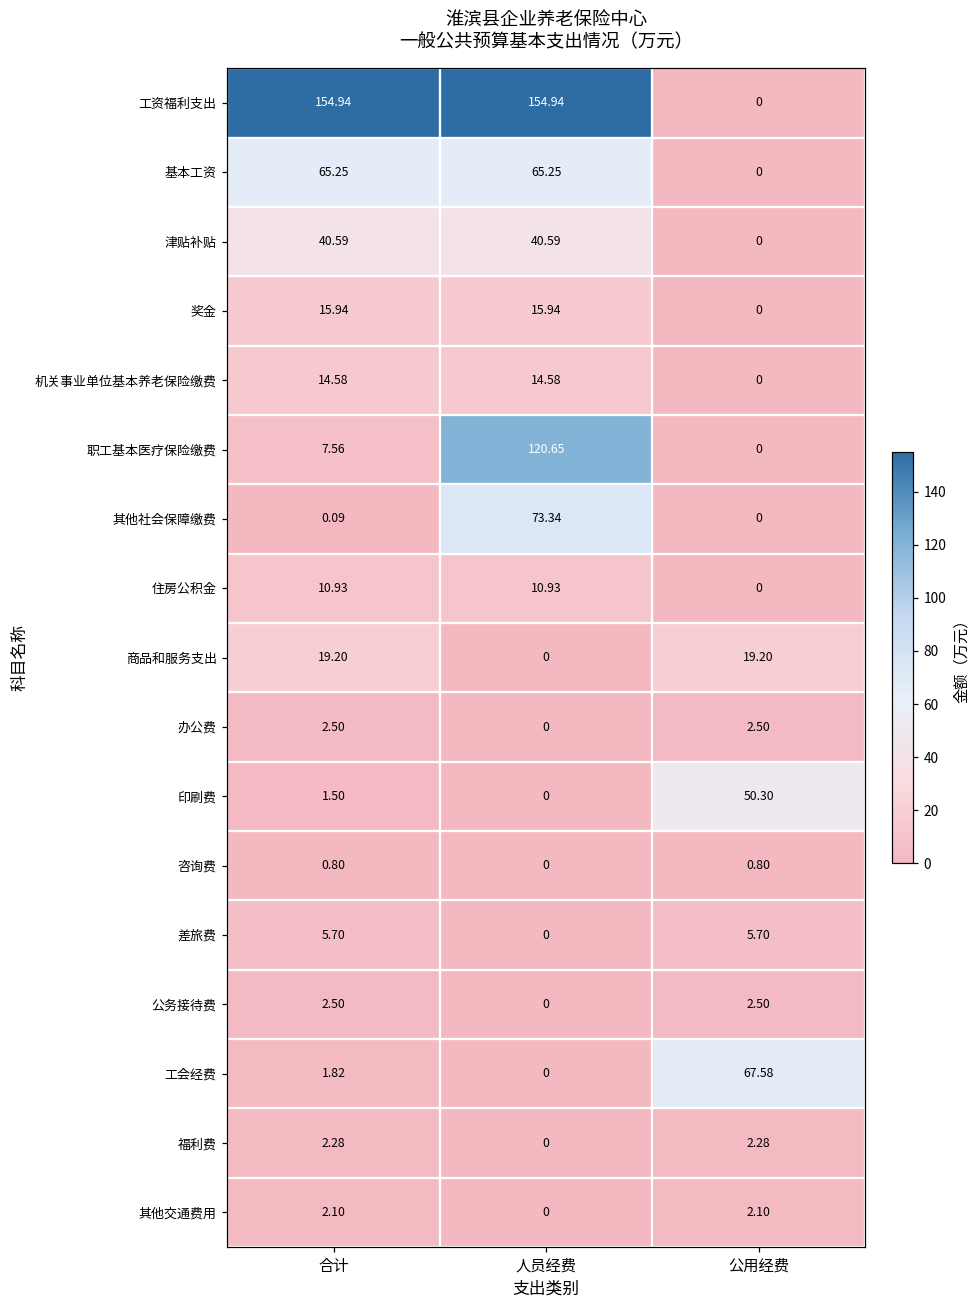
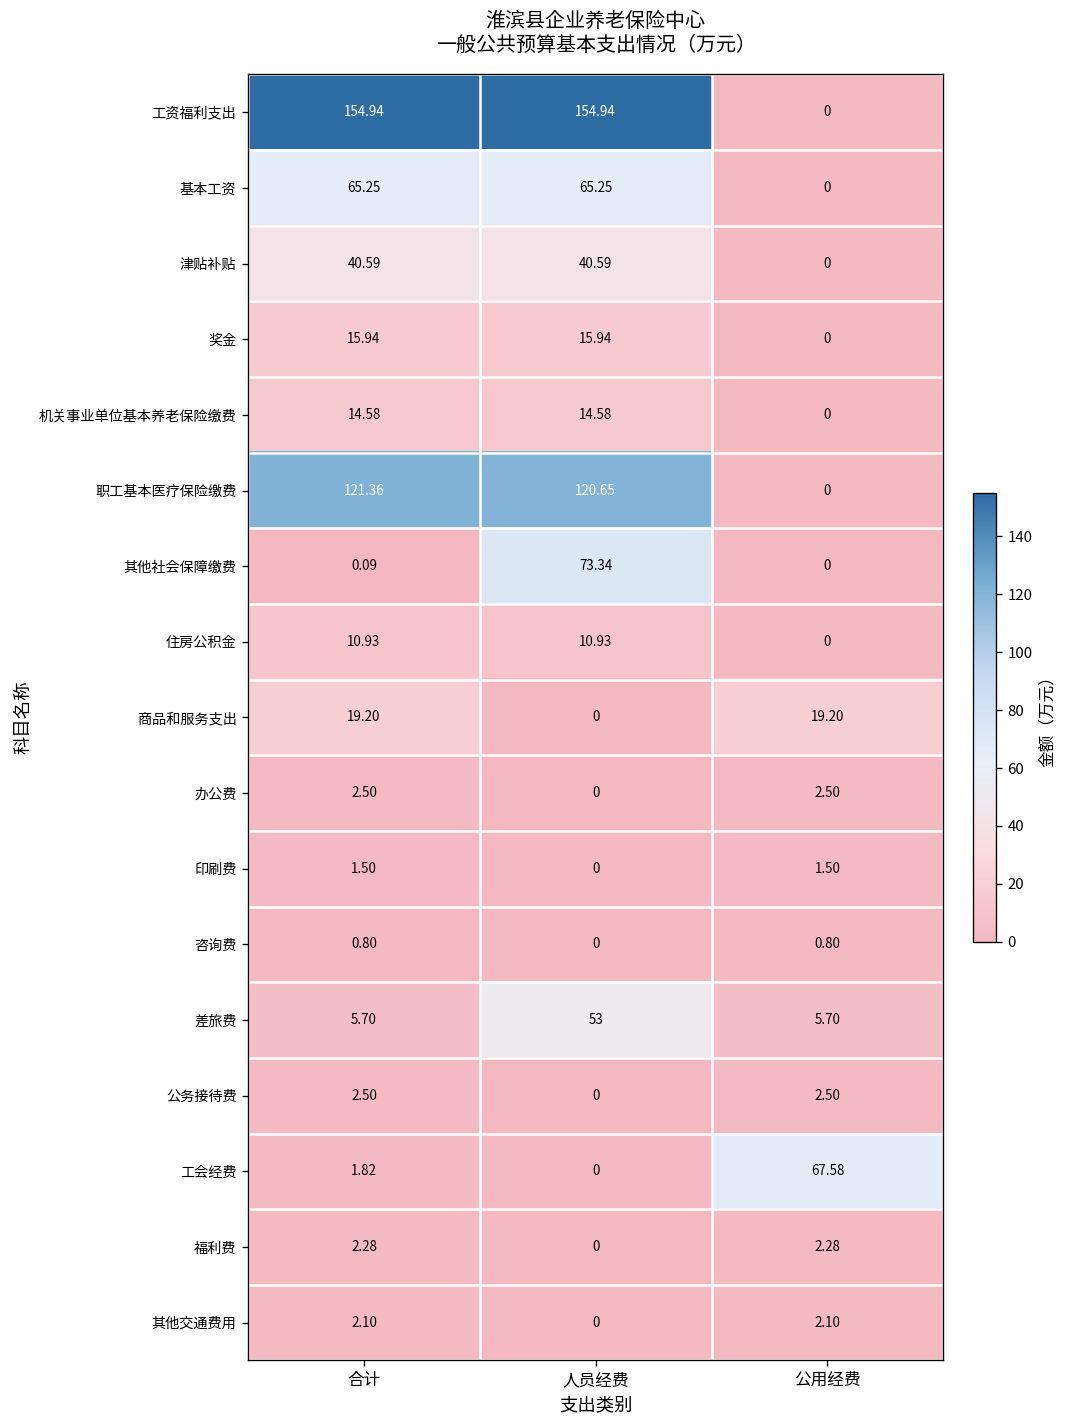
职工基本医疗保险缴费, 合计: 7.56 -> 121.36
印刷费, 公用经费: 50.30 -> 1.50
差旅费, 人员经费: 0 -> 53
